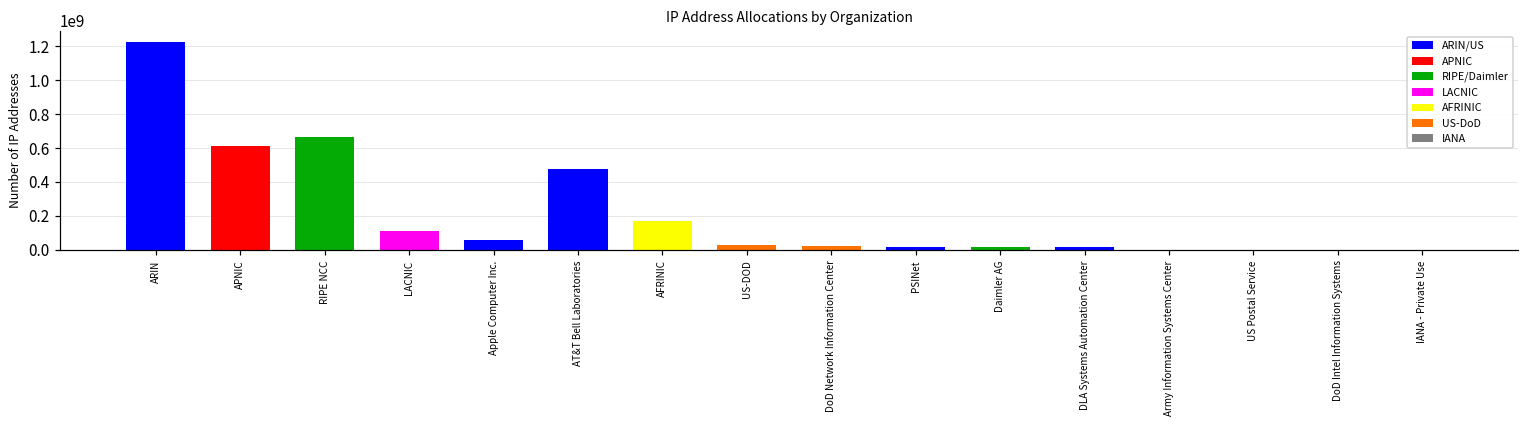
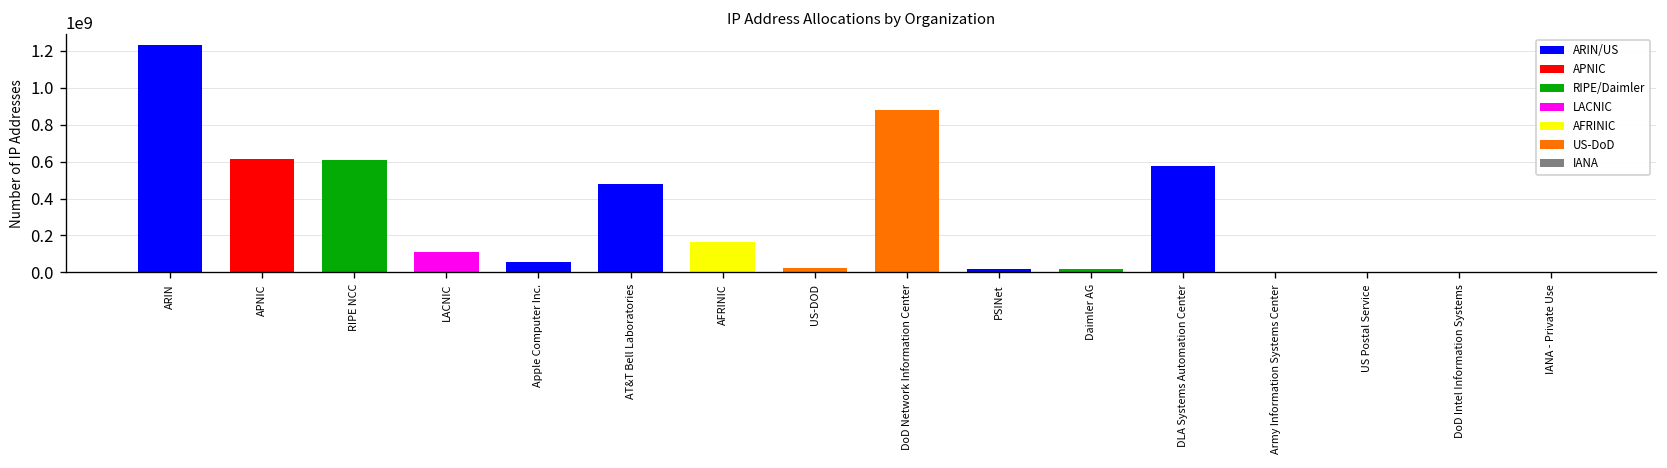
RIPE NCC: 660000000 -> 610000000
DoD Network Information Center: 20000000 -> 880000000
DLA Systems Automation Center: 20000000 -> 580000000
